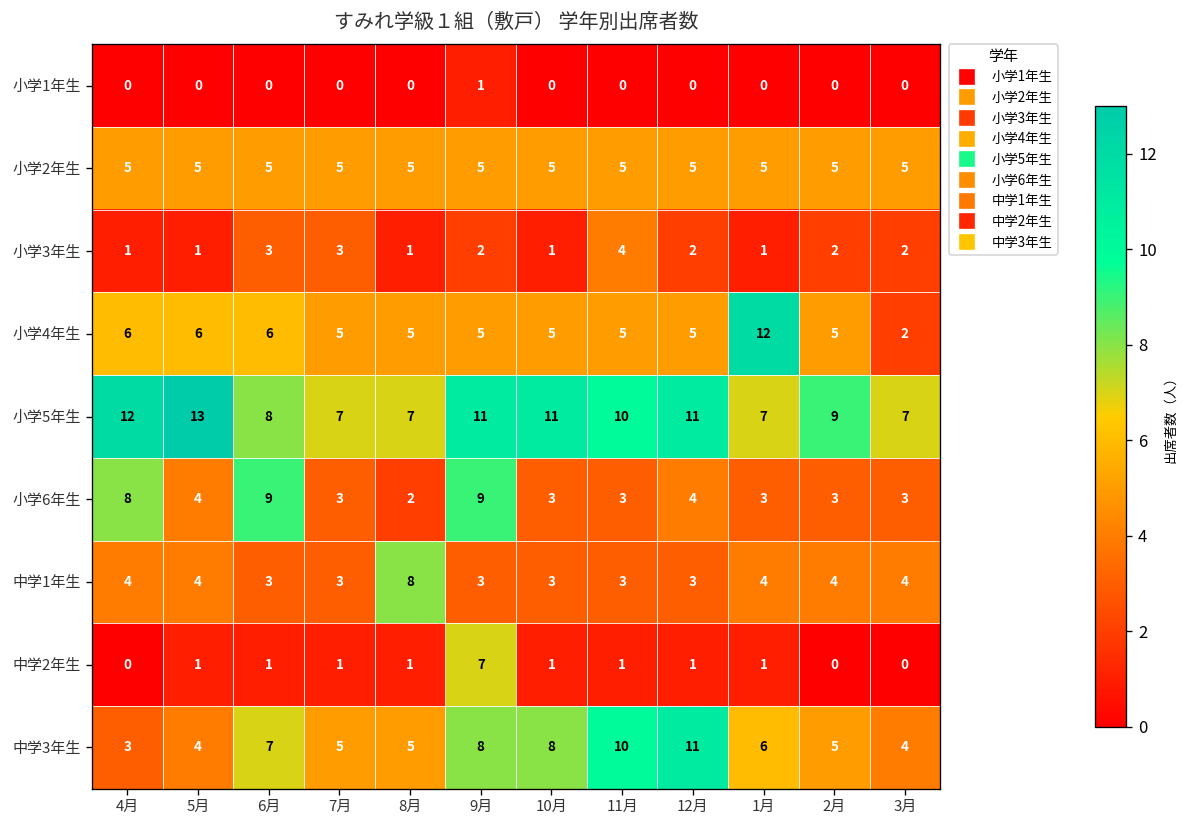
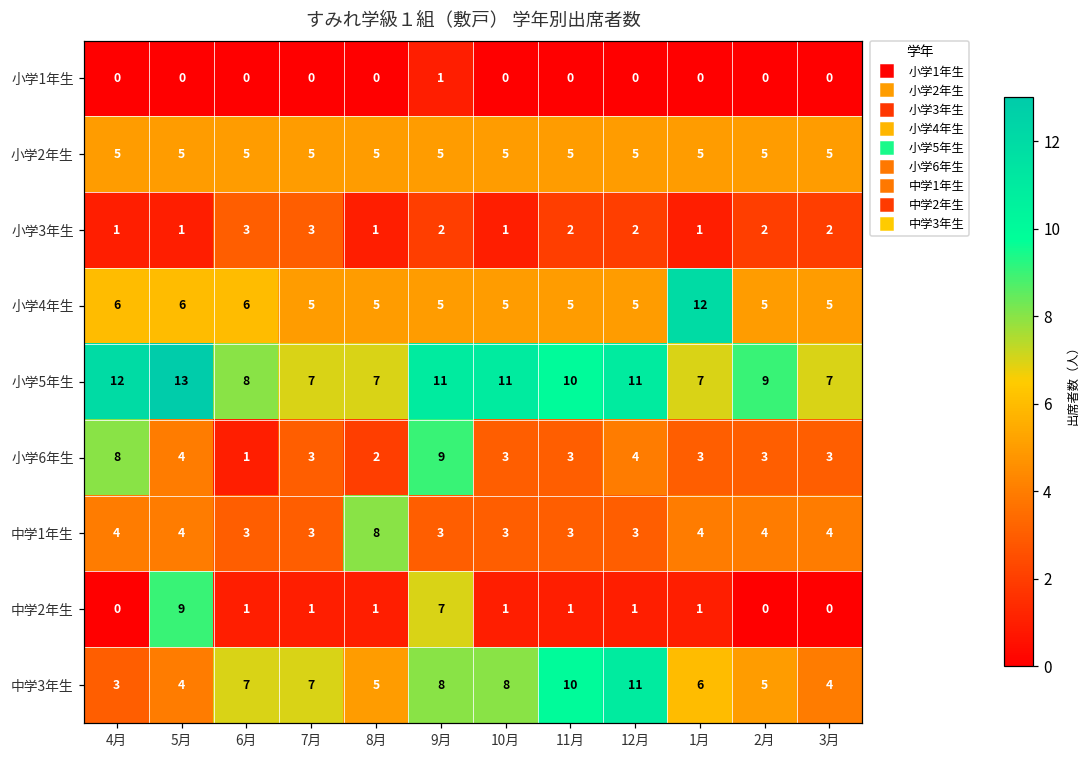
小学3年生, 11月: 4 -> 2
小学4年生, 3月: 2 -> 5
小学6年生, 6月: 9 -> 1
中学2年生, 5月: 1 -> 9
中学3年生, 7月: 5 -> 7
